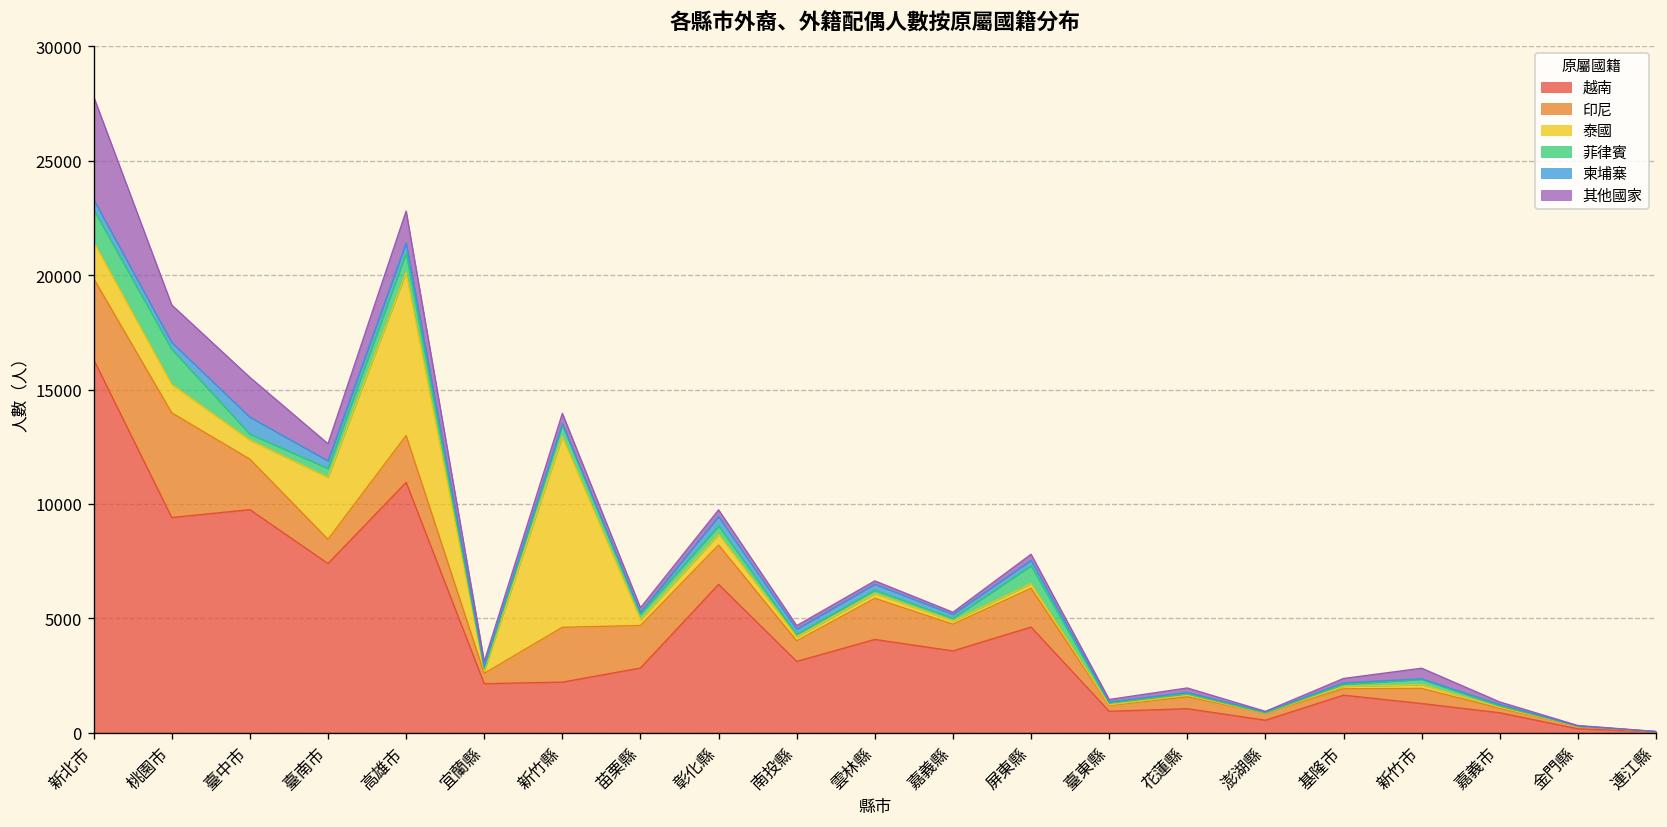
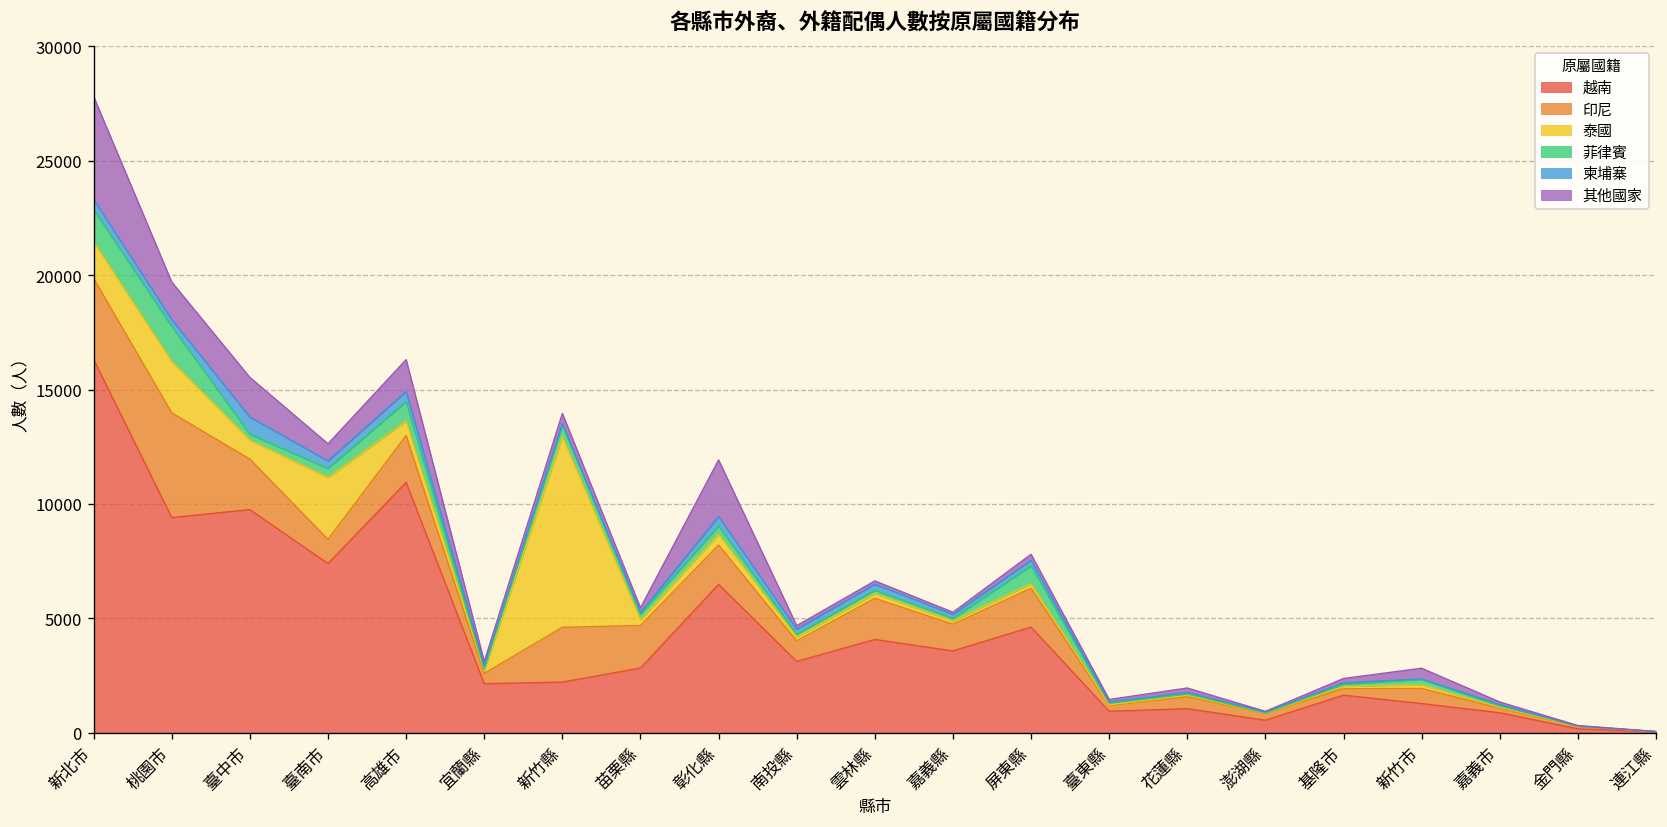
泰國, 桃園市: 1200 -> 2200
泰國, 高雄市: 7100 -> 600
其他國家, 彰化縣: 300 -> 2500
